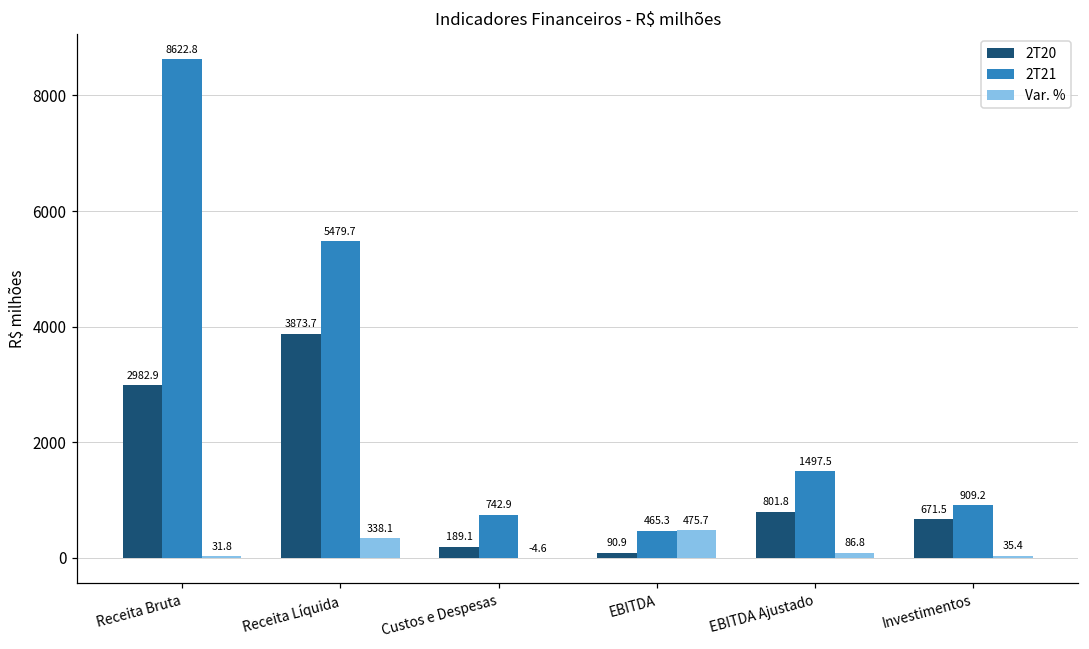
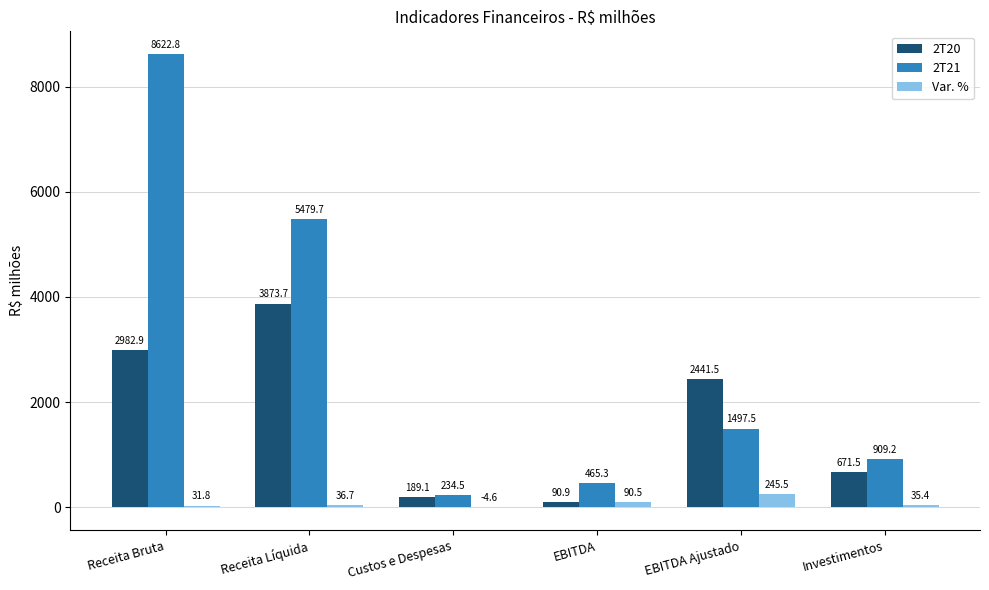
Var. %, Receita Líquida: 338.1 -> 36.7
2T21, Custos e Despesas: 742.9 -> 234.5
Var. %, EBITDA: 475.7 -> 90.5
2T20, EBITDA Ajustado: 801.8 -> 2441.5
Var. %, EBITDA Ajustado: 86.8 -> 245.5
